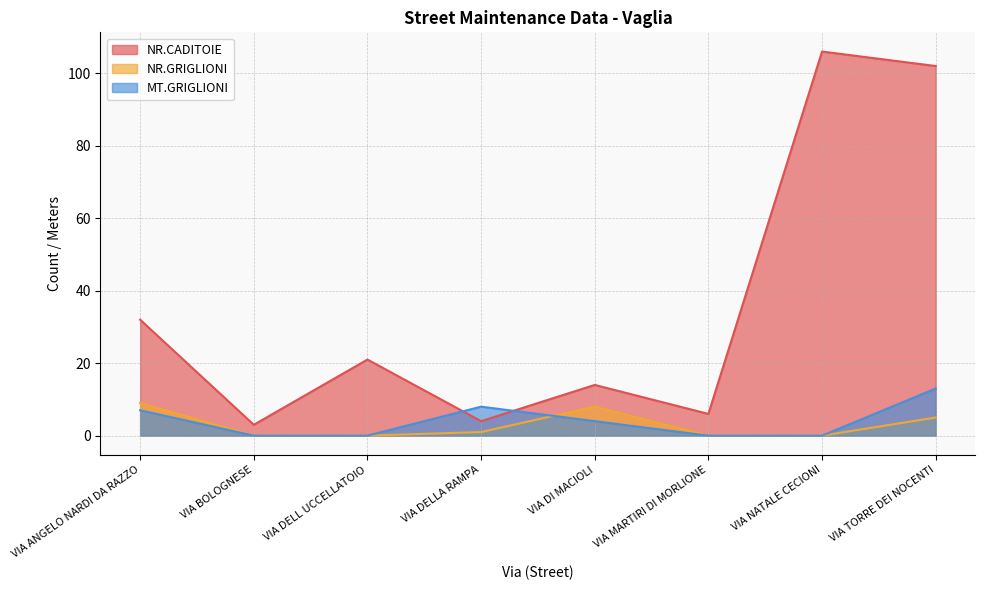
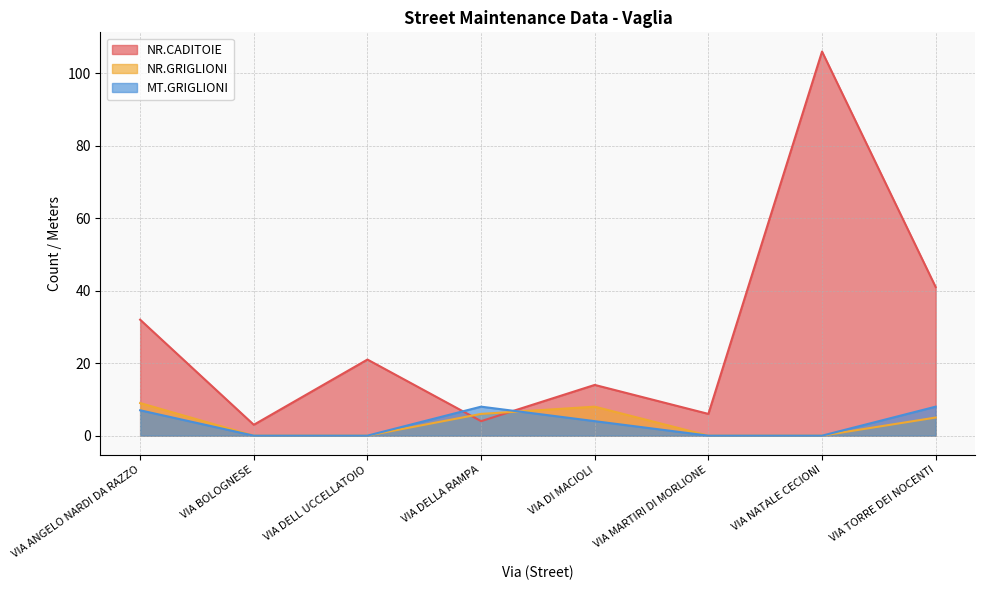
NR.GRIGLIONI, VIA DELLA RAMPA: 1 -> 6
NR.CADITOIE, VIA TORRE DEI NOCENTI: 102 -> 41
MT.GRIGLIONI, VIA TORRE DEI NOCENTI: 13 -> 8
